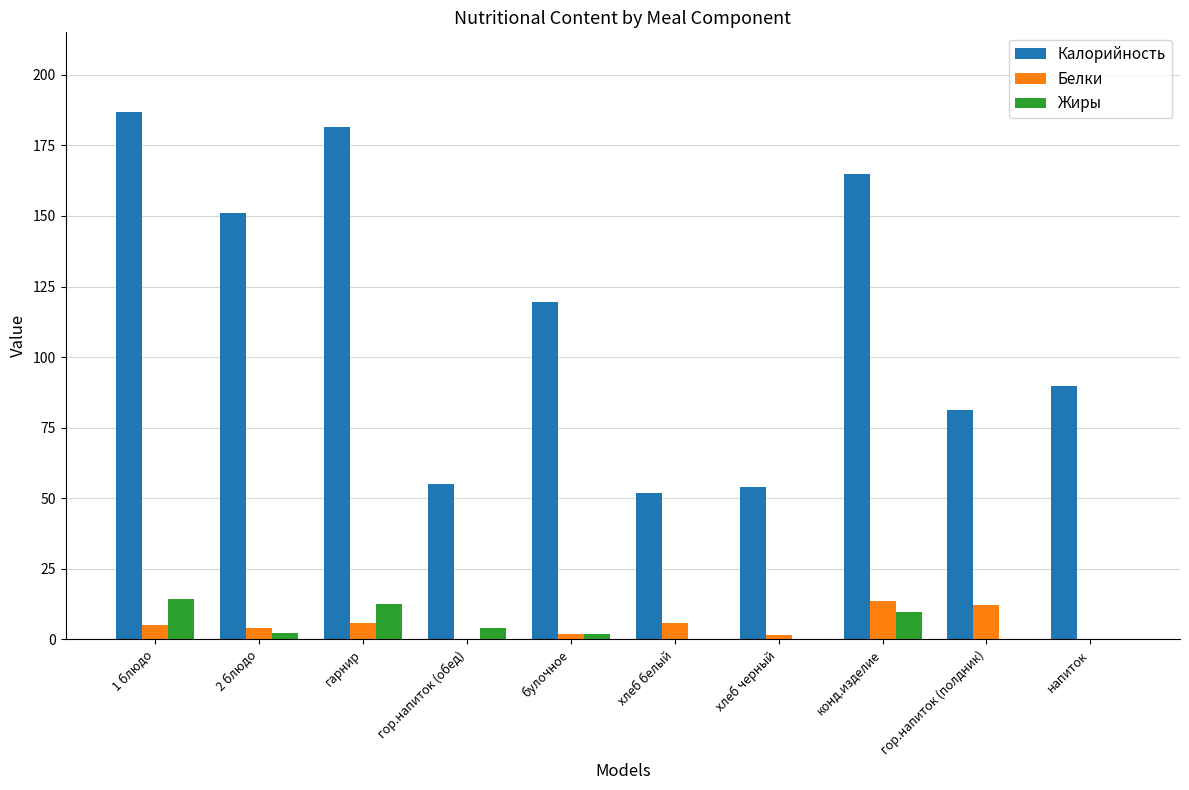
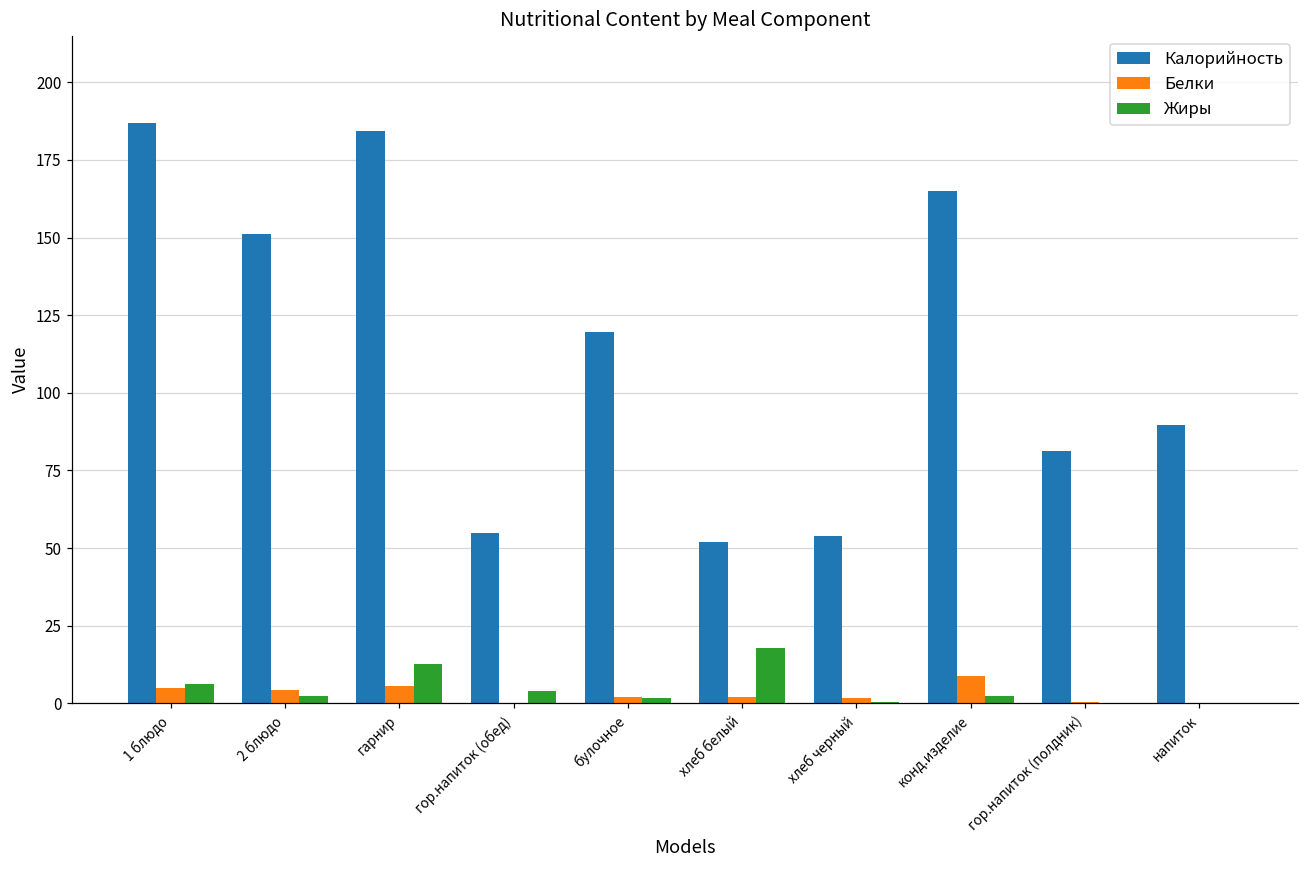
Жиры, 1 блюдо: 14 -> 6
Калорийность, гарнир: 181 -> 184
Белки, хлеб белый: 6 -> 2
Жиры, хлеб белый: 0 -> 18
Белки, конд.изделие: 14 -> 9
Жиры, конд.изделие: 10 -> 2
Белки, гор.напиток (полдник): 12 -> 0
